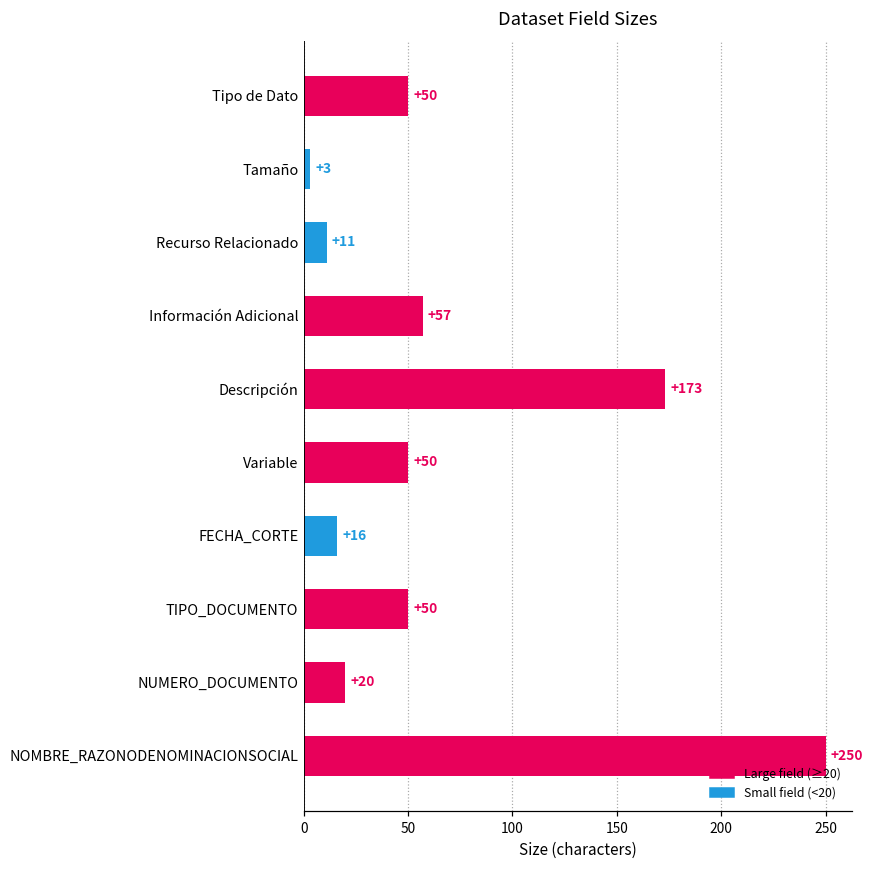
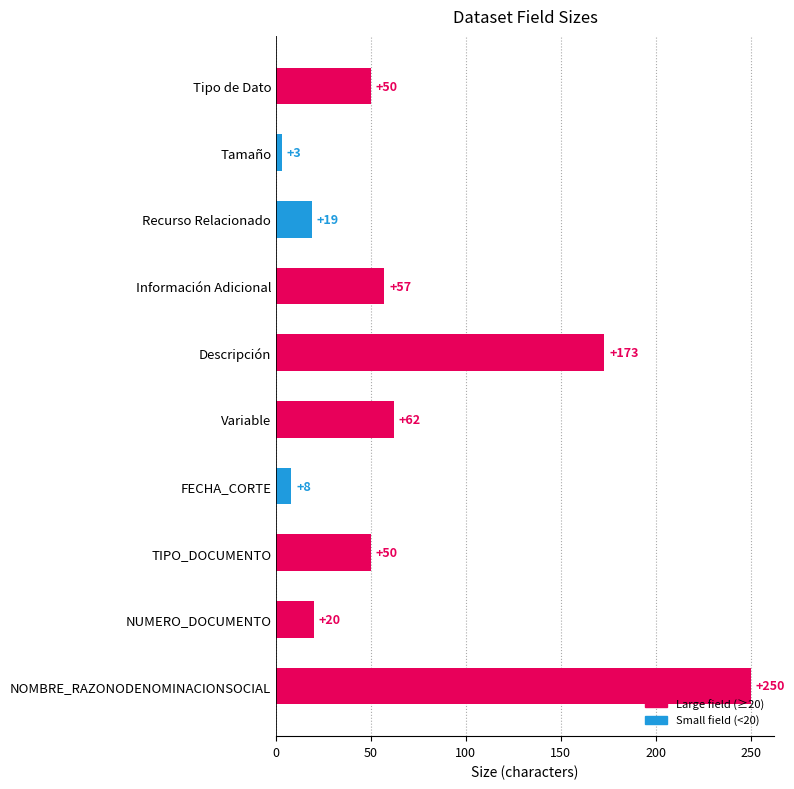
Recurso Relacionado: +11 -> +19
Variable: +50 -> +62
FECHA_CORTE: +16 -> +8
